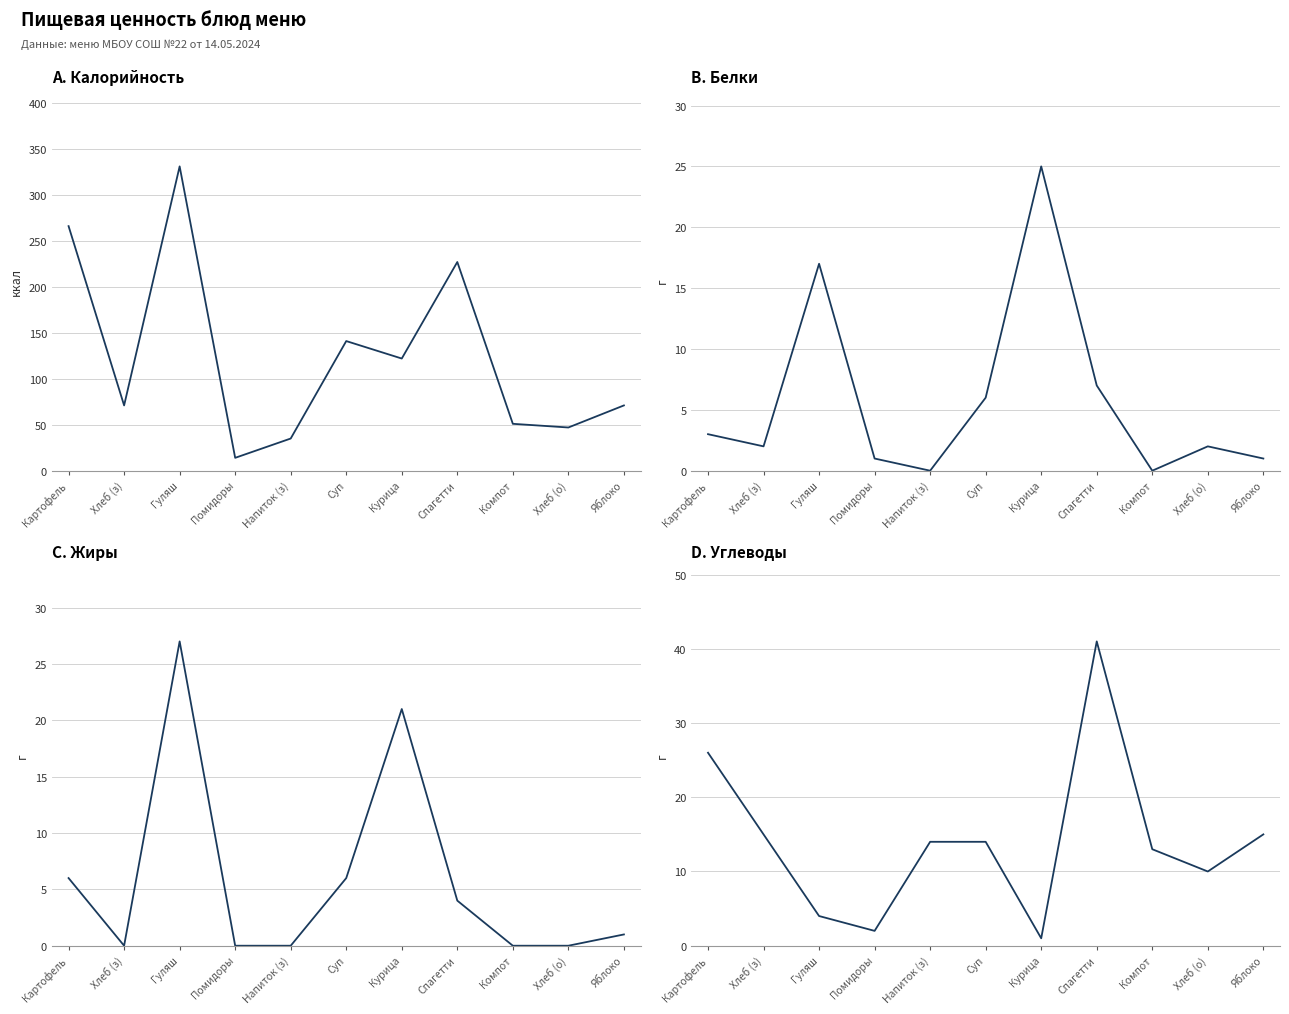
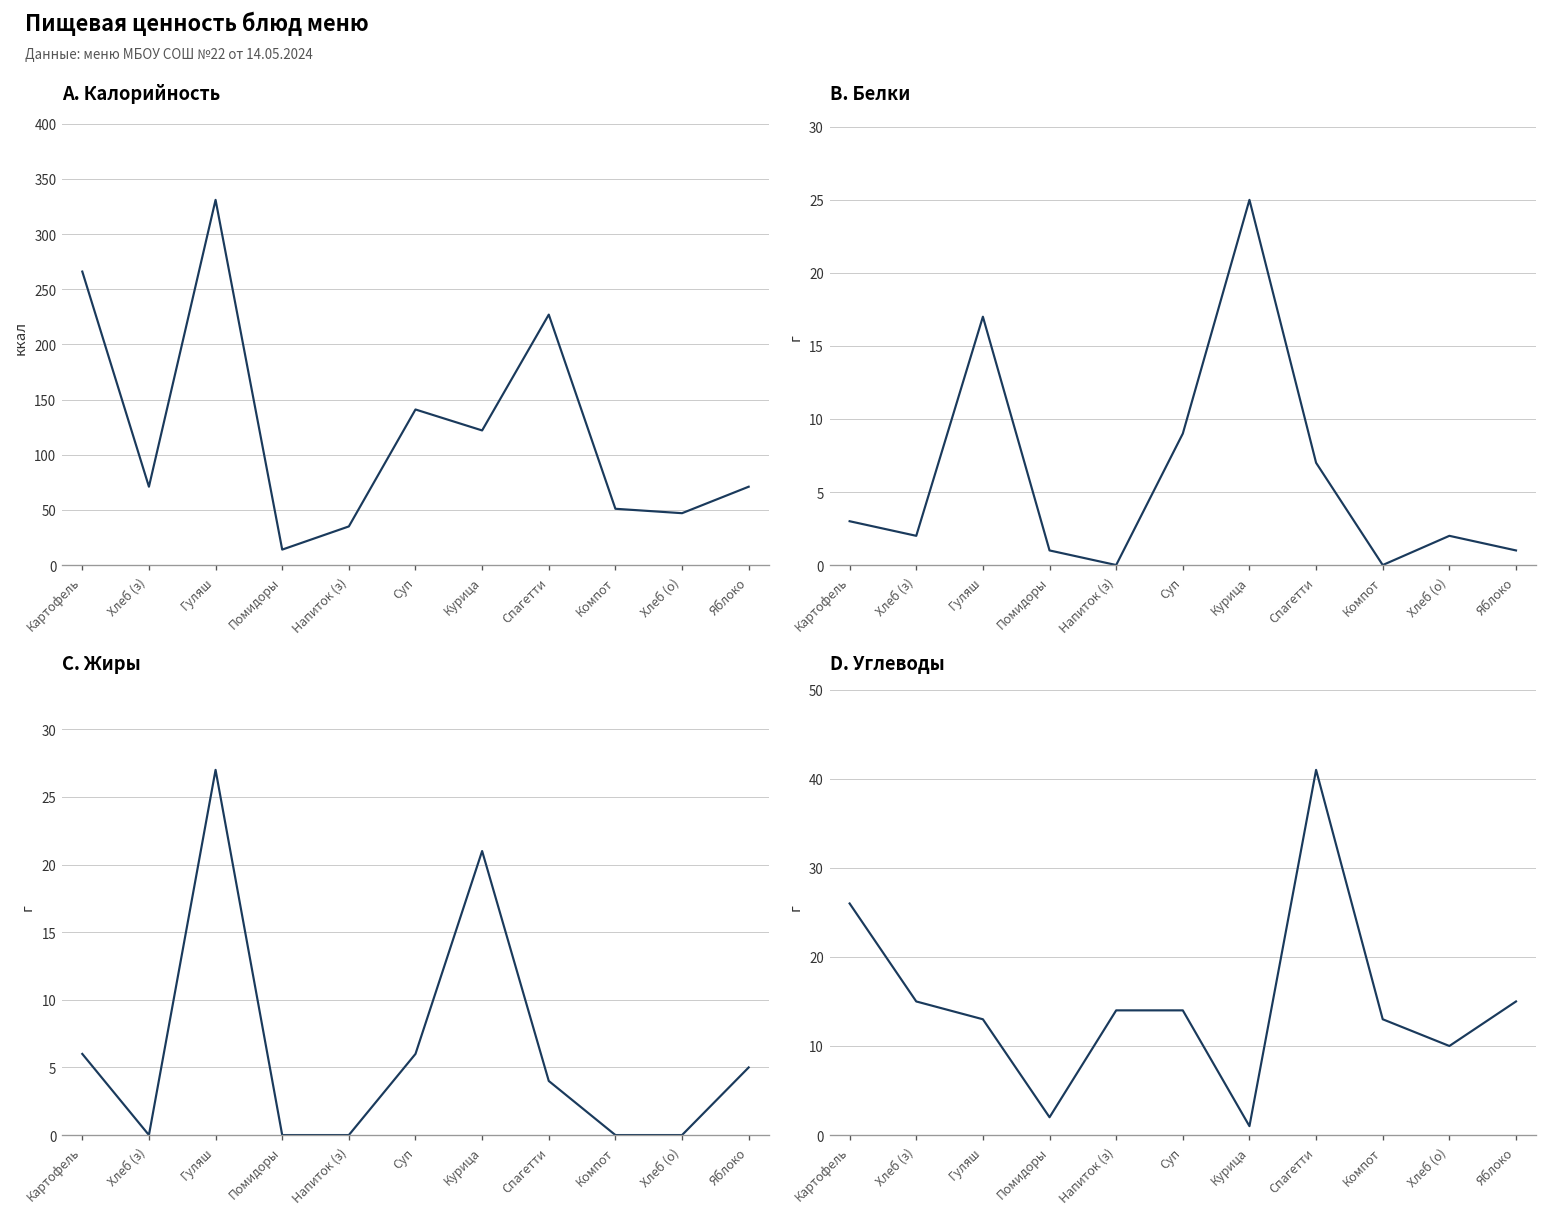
B. Белки, Суп: 6 -> 9
C. Жиры, Яблоко: 1 -> 5
D. Углеводы, Гуляш: 4 -> 13
